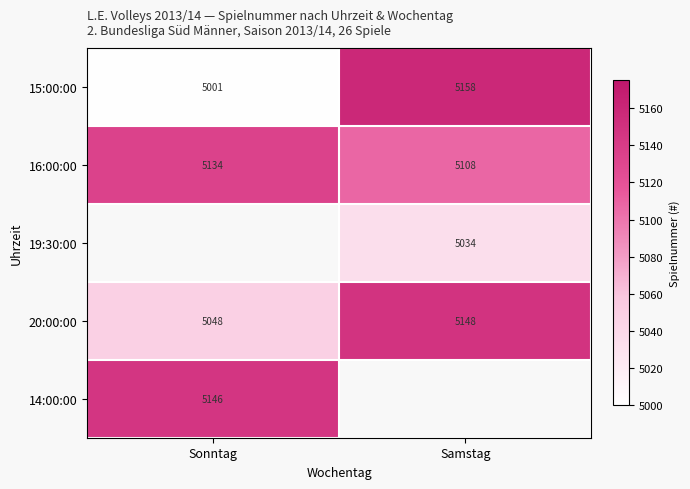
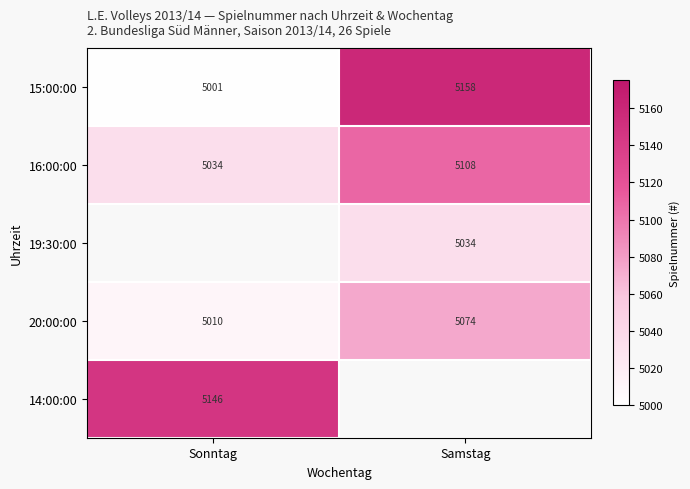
16:00:00, Sonntag: 5134 -> 5034
20:00:00, Sonntag: 5048 -> 5010
20:00:00, Samstag: 5148 -> 5074
